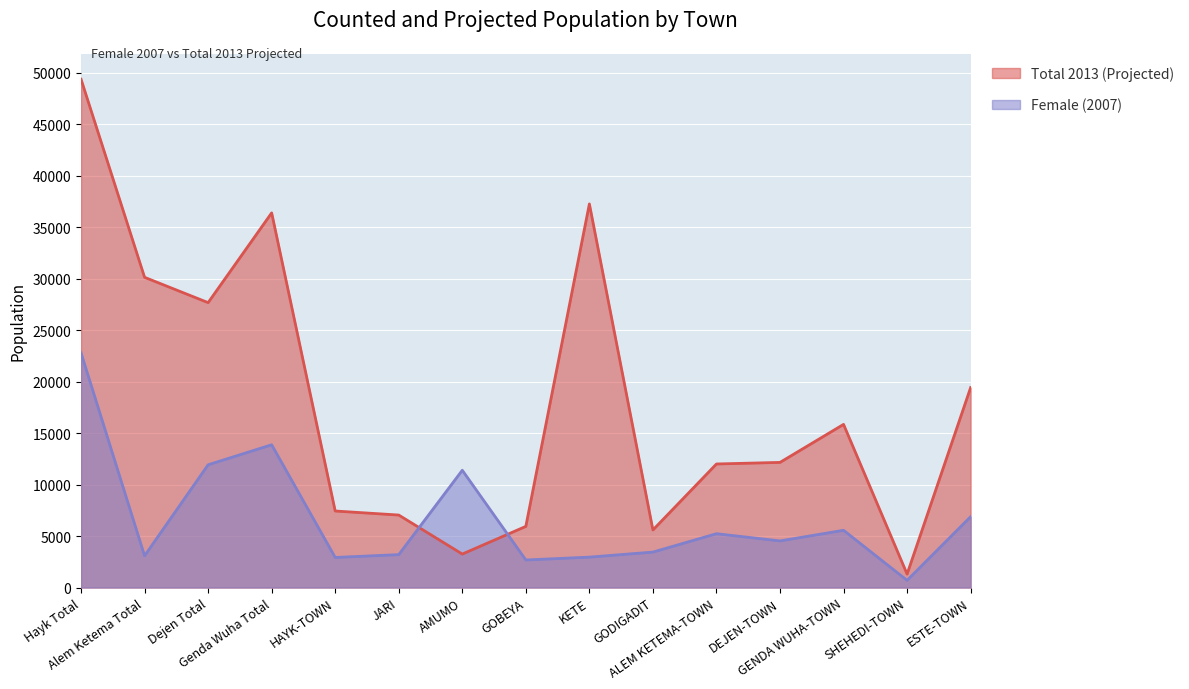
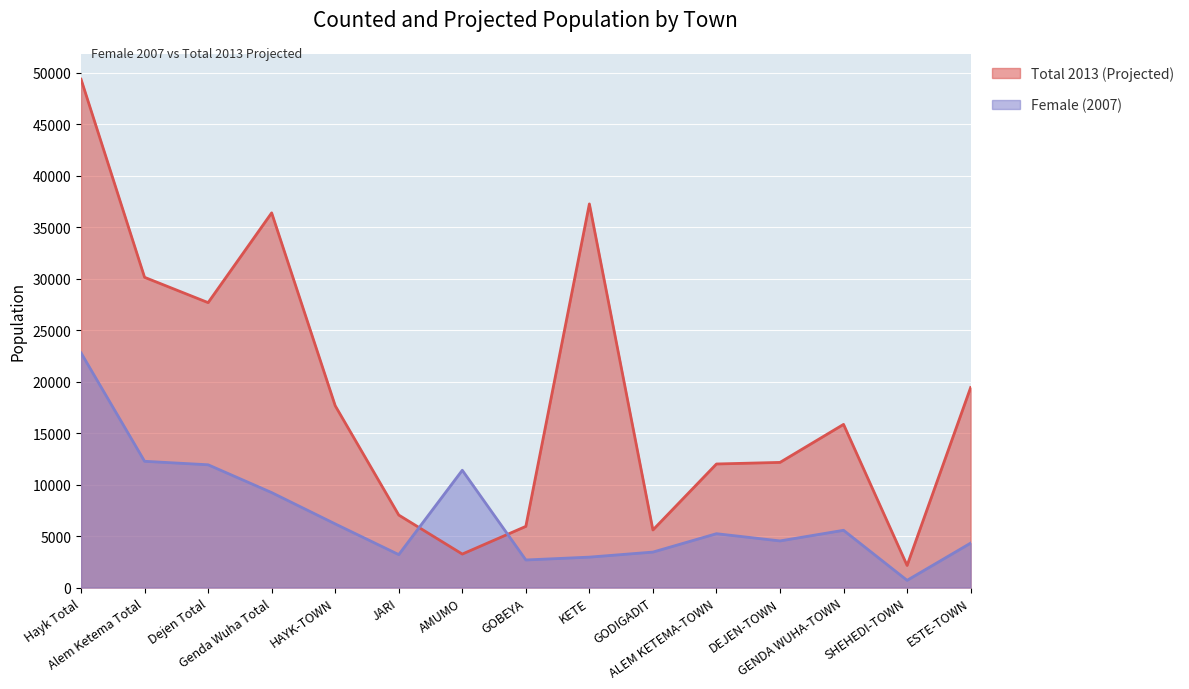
Female (2007), Alem Ketema Total: 3100 -> 12300
Female (2007), Genda Wuha Total: 13900 -> 9200
Total 2013 (Projected), HAYK-TOWN: 7400 -> 17700
Female (2007), HAYK-TOWN: 2900 -> 6200
Total 2013 (Projected), SHEHEDI-TOWN: 1300 -> 2100
Female (2007), ESTE-TOWN: 6900 -> 4300
